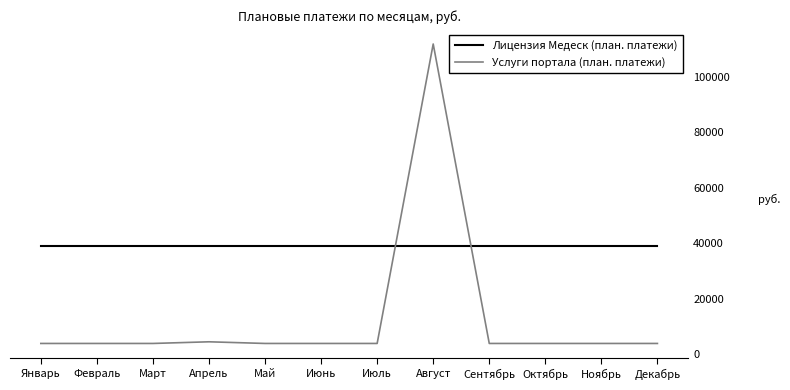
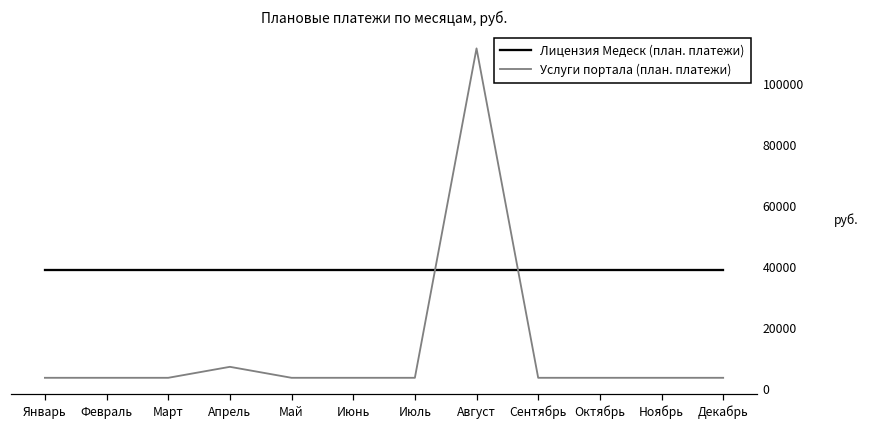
Услуги портала (план. платежи), Апрель: 4000 -> 7000
